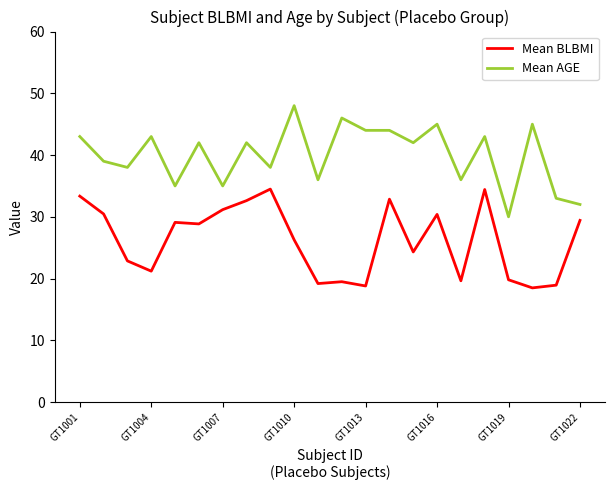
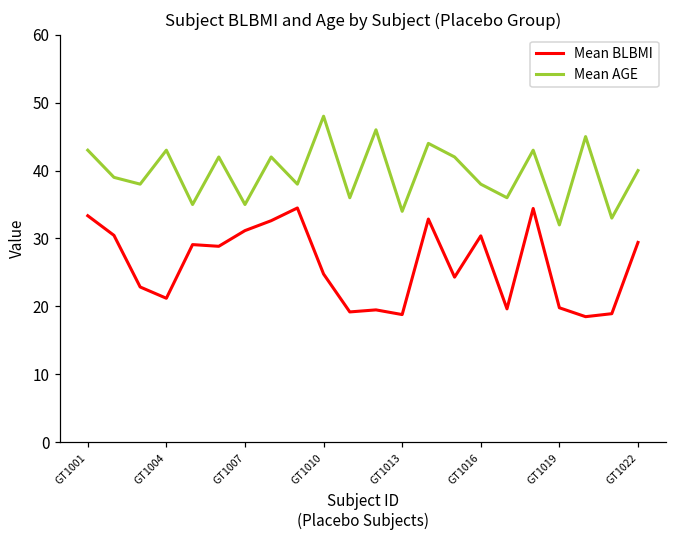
Mean BLBMI, GT1010: 26 -> 25
Mean AGE, GT1013: 44 -> 34
Mean AGE, GT1016: 45 -> 38
Mean AGE, GT1019: 30 -> 32
Mean AGE, GT1022: 32 -> 40
